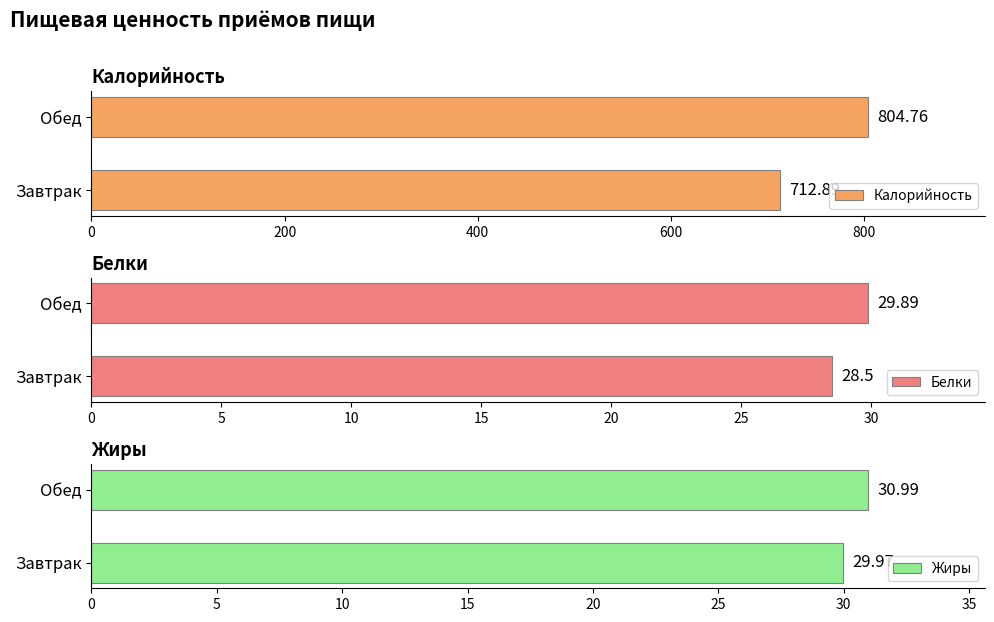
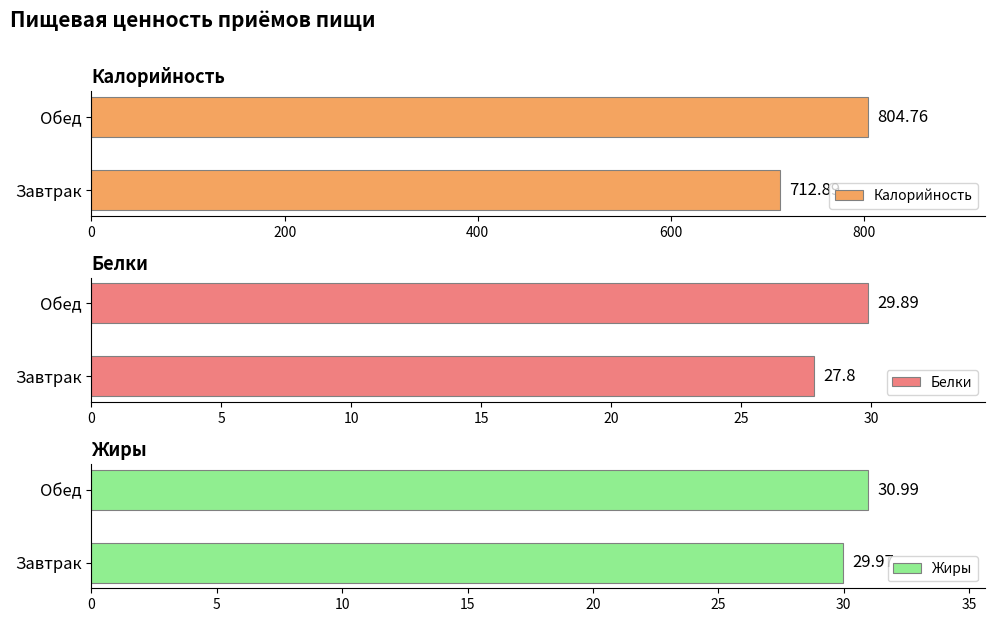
Белки, Завтрак: 28.5 -> 27.8
